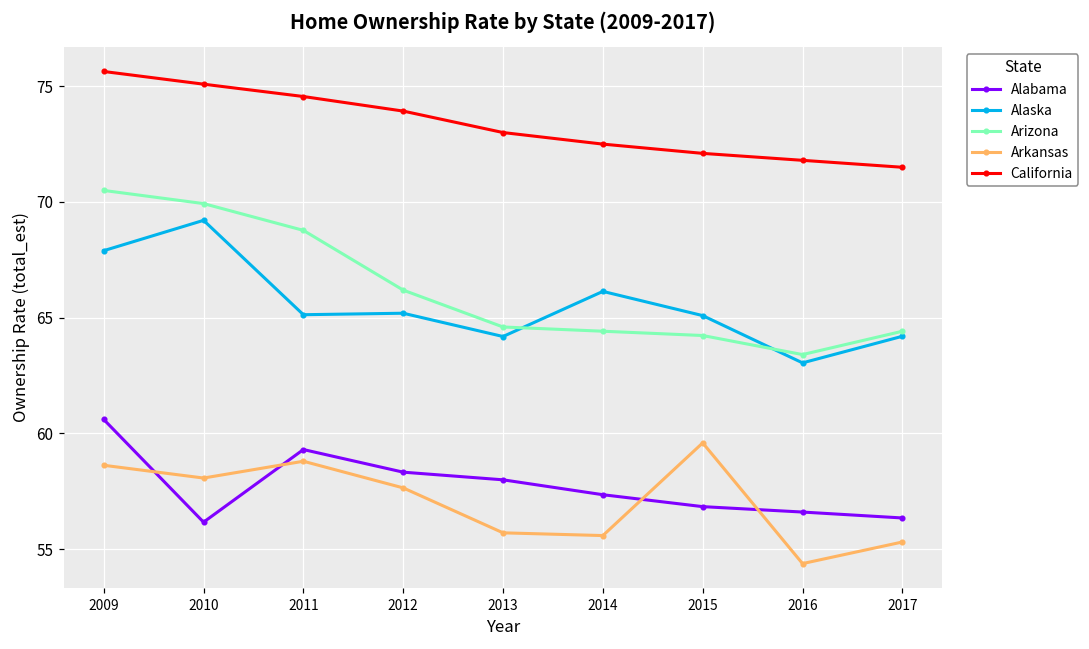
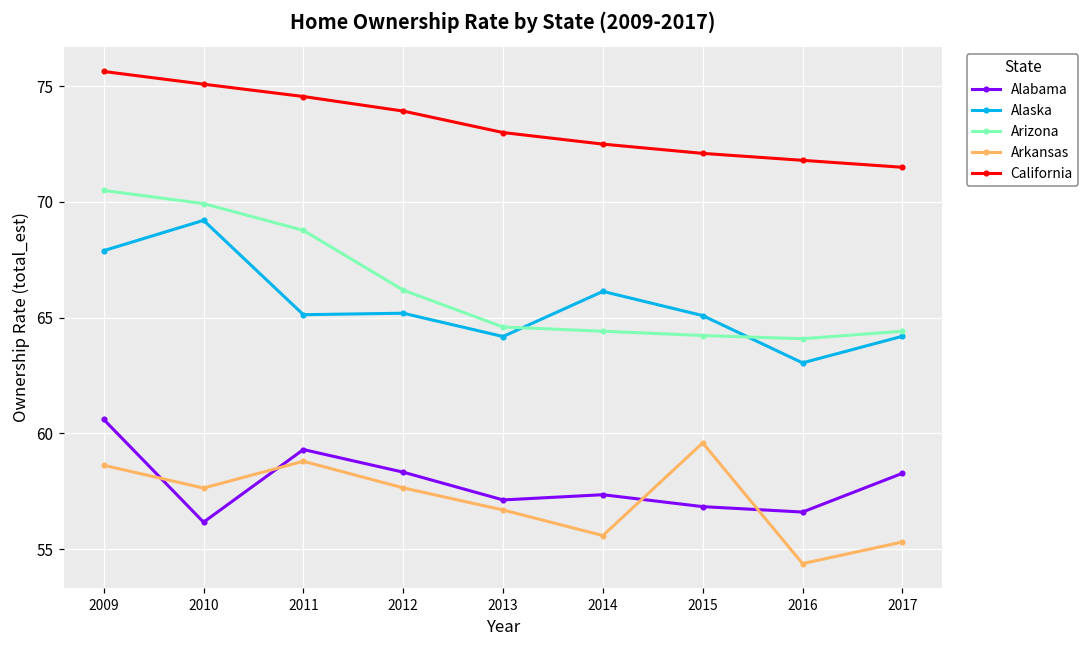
Arkansas, 2010: 58.1 -> 57.6
Alabama, 2013: 58.0 -> 57.1
Arkansas, 2013: 55.7 -> 56.7
Arizona, 2016: 63.4 -> 64.1
Alabama, 2017: 56.4 -> 58.3
